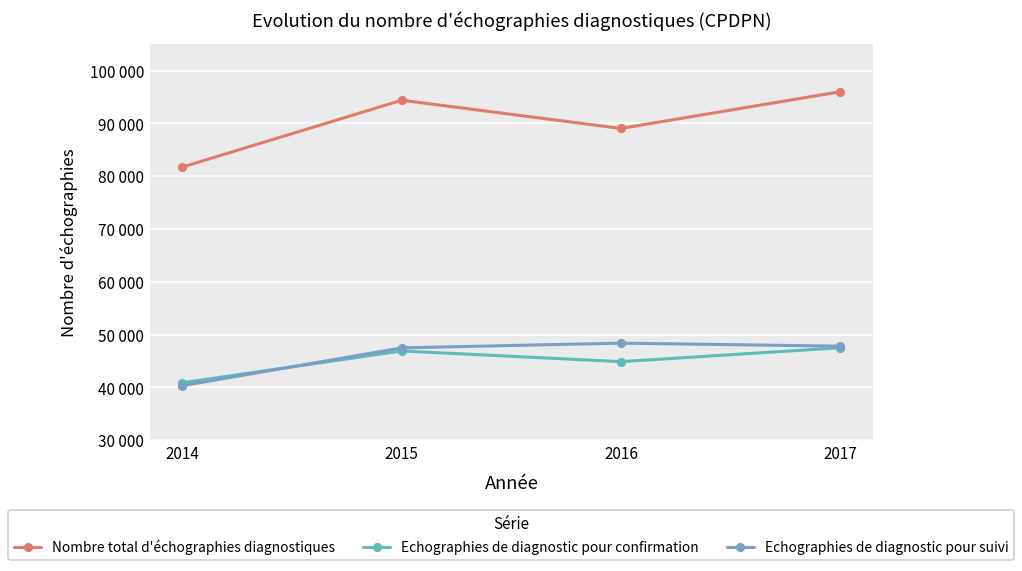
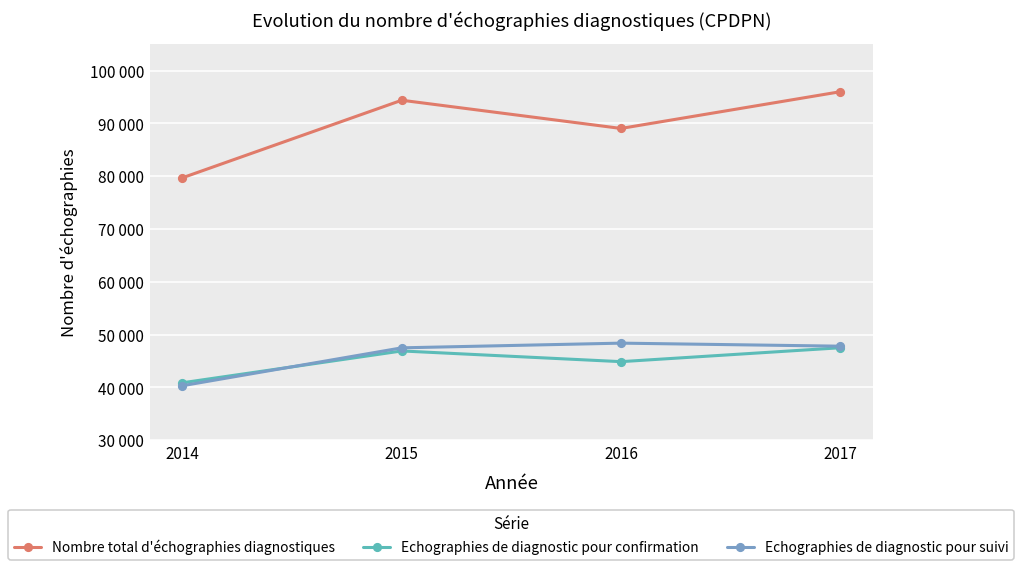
Nombre total d'échographies diagnostiques, 2014: 82000 -> 80000
